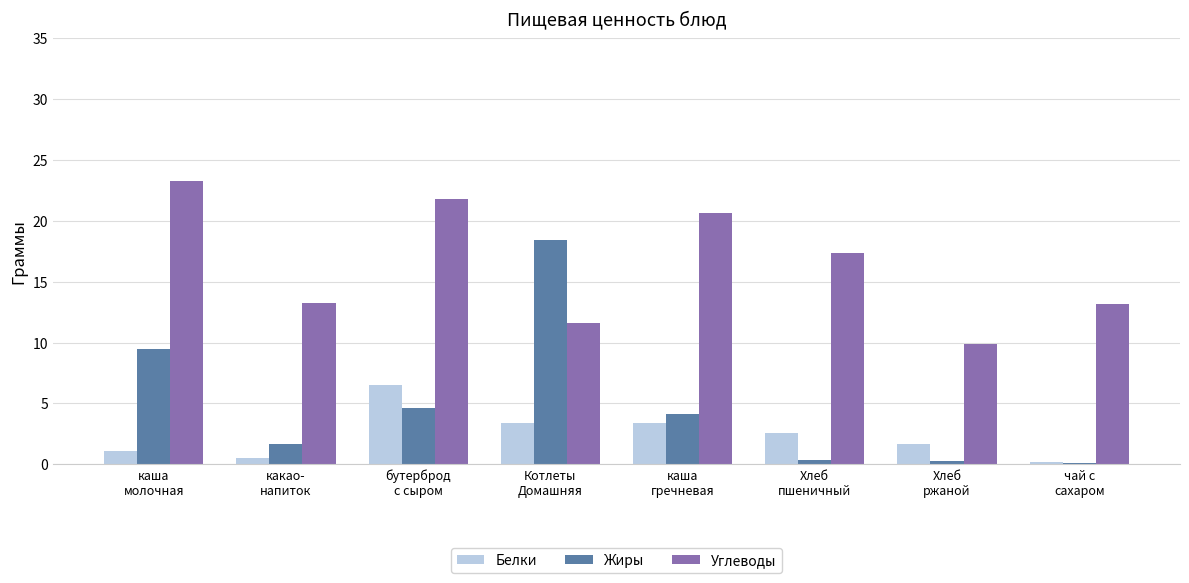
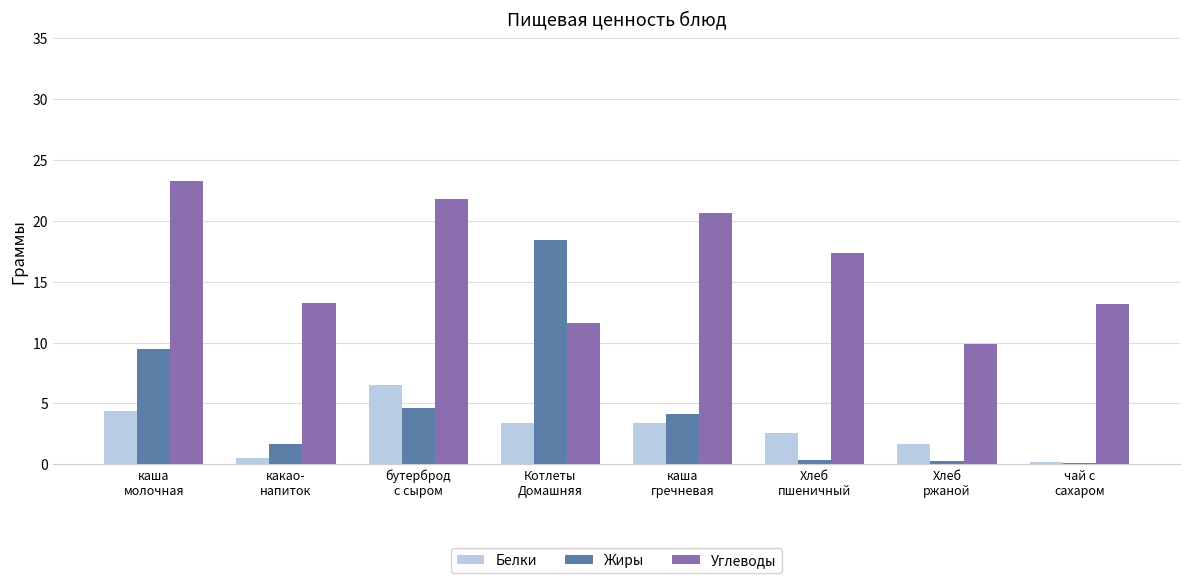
Белки, каша молочная: 1.1 -> 4.4
